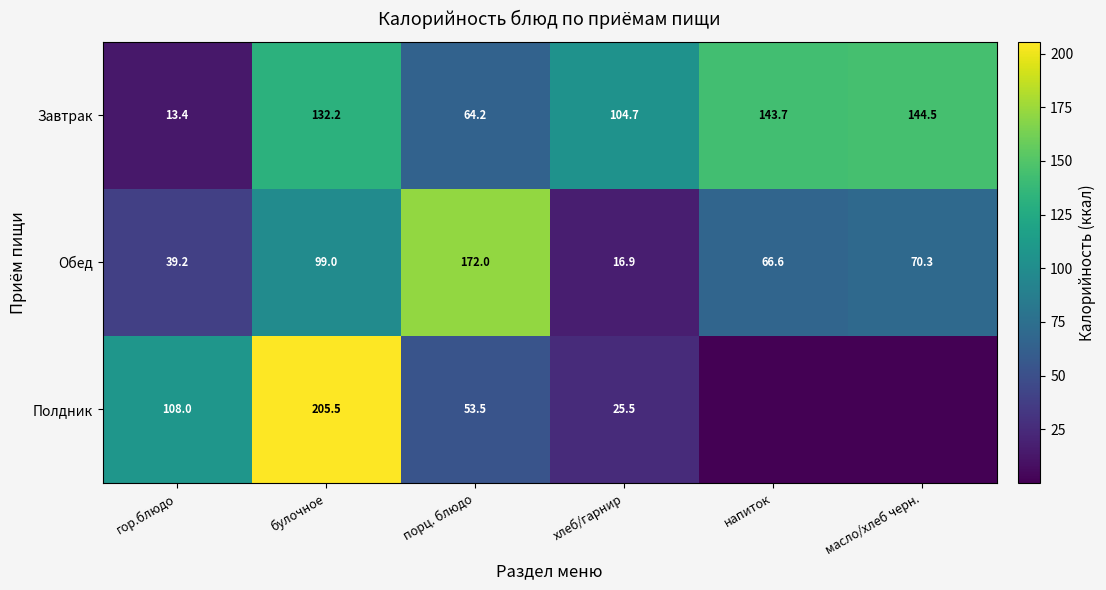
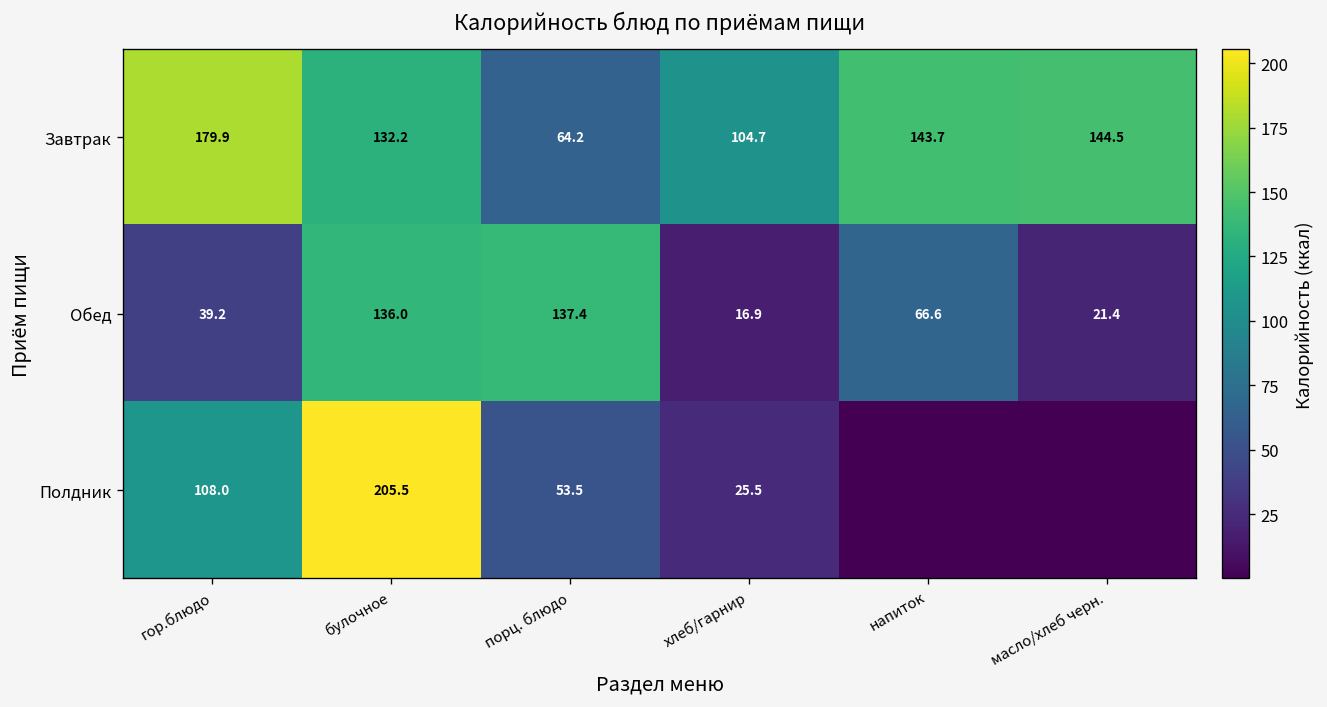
Завтрак, гор.блюдо: 13.4 -> 179.9
Обед, булочное: 99.0 -> 136.0
Обед, порц. блюдо: 172.0 -> 137.4
Обед, масло/хлеб черн.: 70.3 -> 21.4
